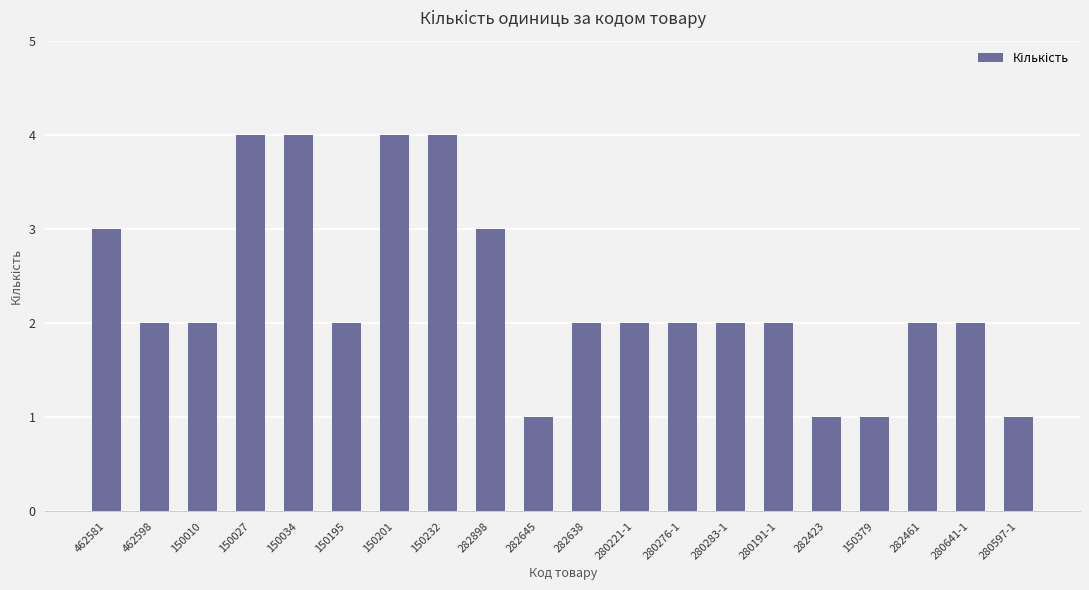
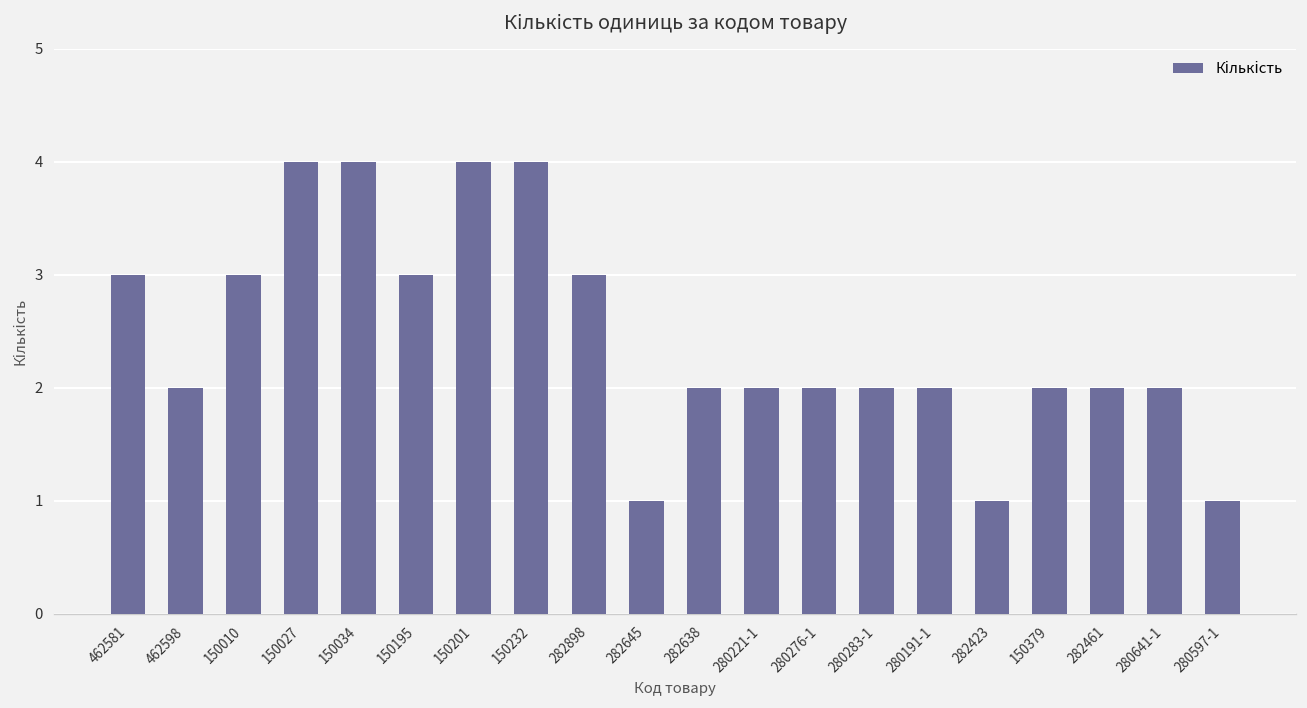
150010: 2 -> 3
150195: 2 -> 3
150379: 1 -> 2
